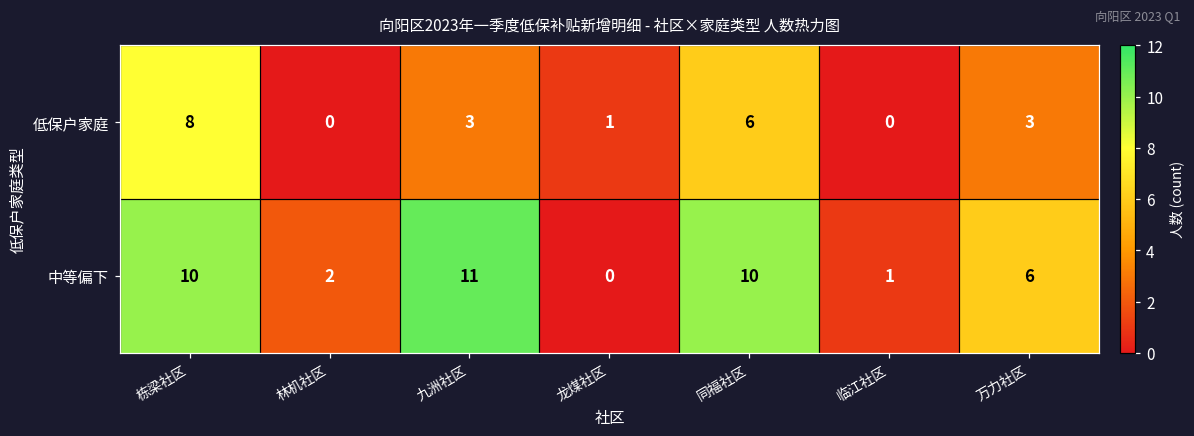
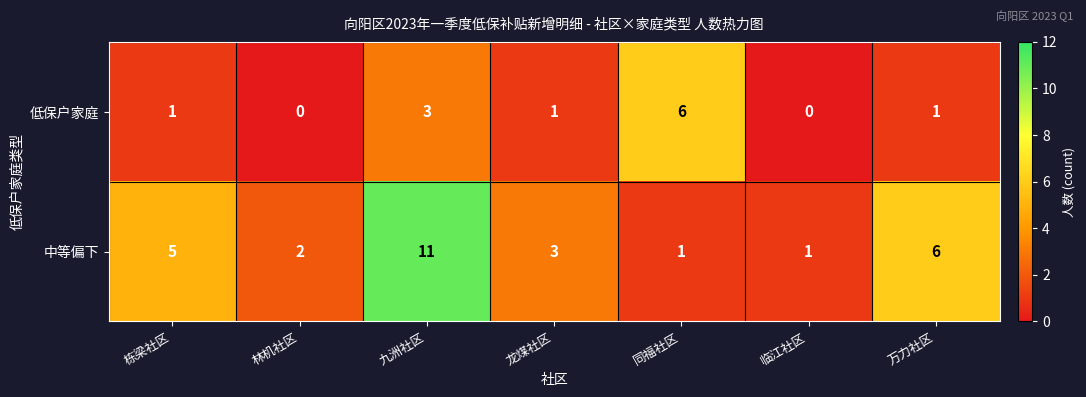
低保户家庭, 栋梁社区: 8 -> 1
低保户家庭, 万力社区: 3 -> 1
中等偏下, 栋梁社区: 10 -> 5
中等偏下, 龙煤社区: 0 -> 3
中等偏下, 同福社区: 10 -> 1
